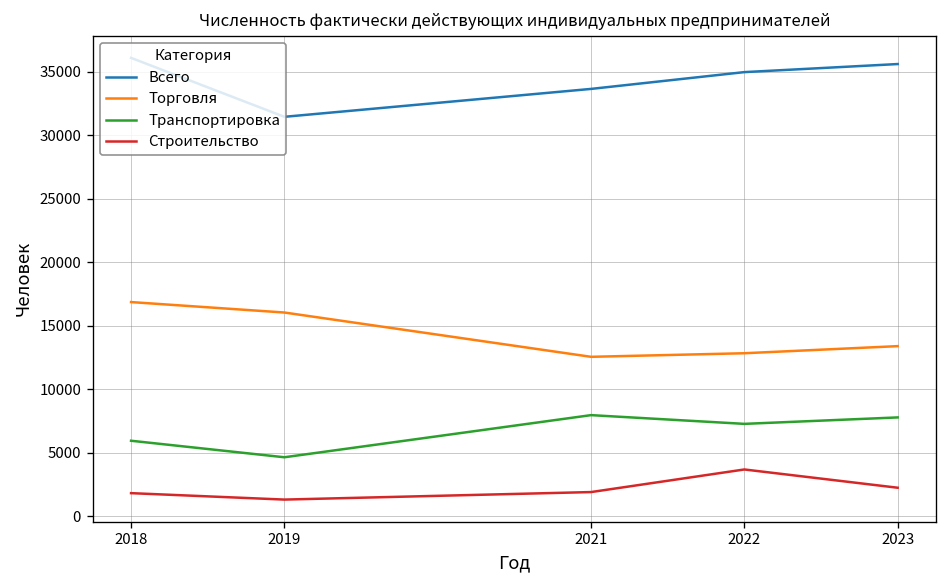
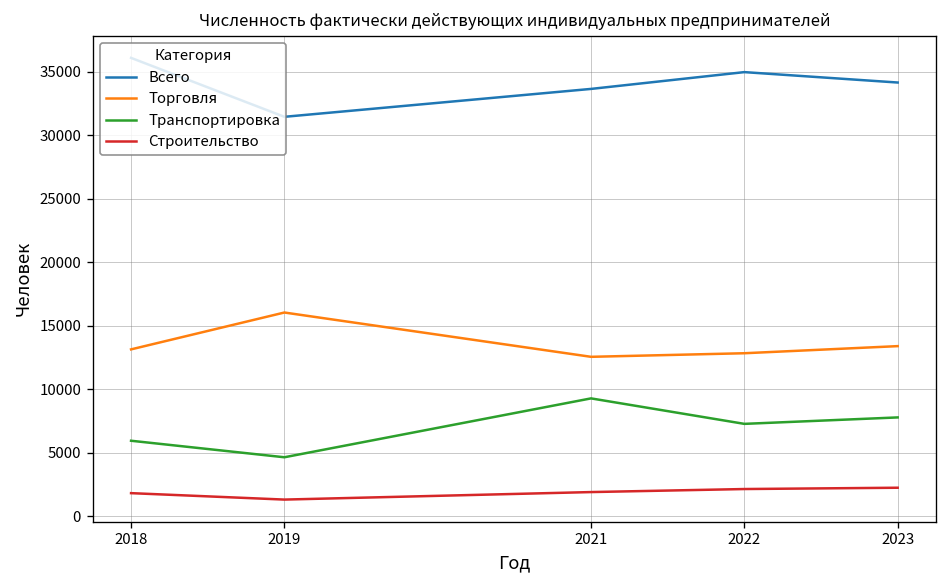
Торговля, 2018: 16900 -> 13100
Транспортировка, 2021: 8000 -> 9300
Строительство, 2022: 3700 -> 2100
Всего, 2023: 35600 -> 34200
